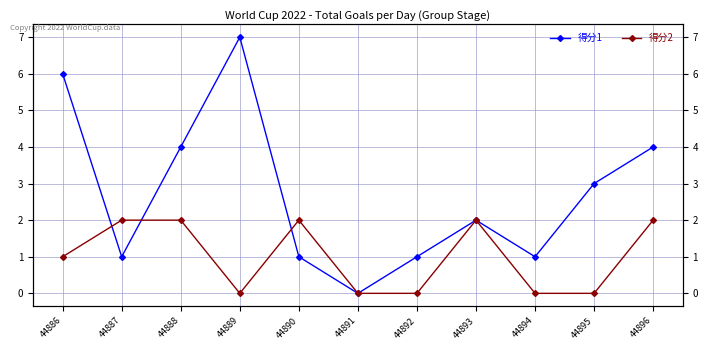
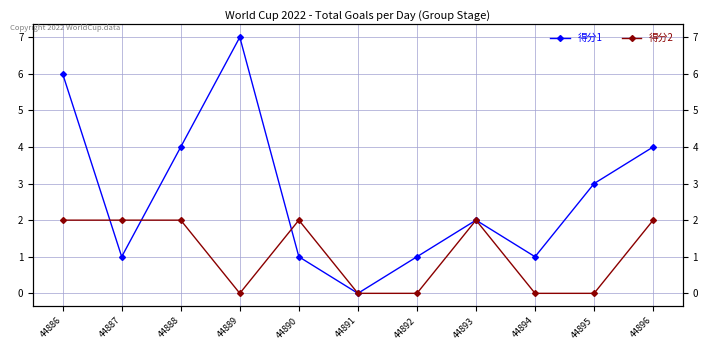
得分2, 44886: 1 -> 2
